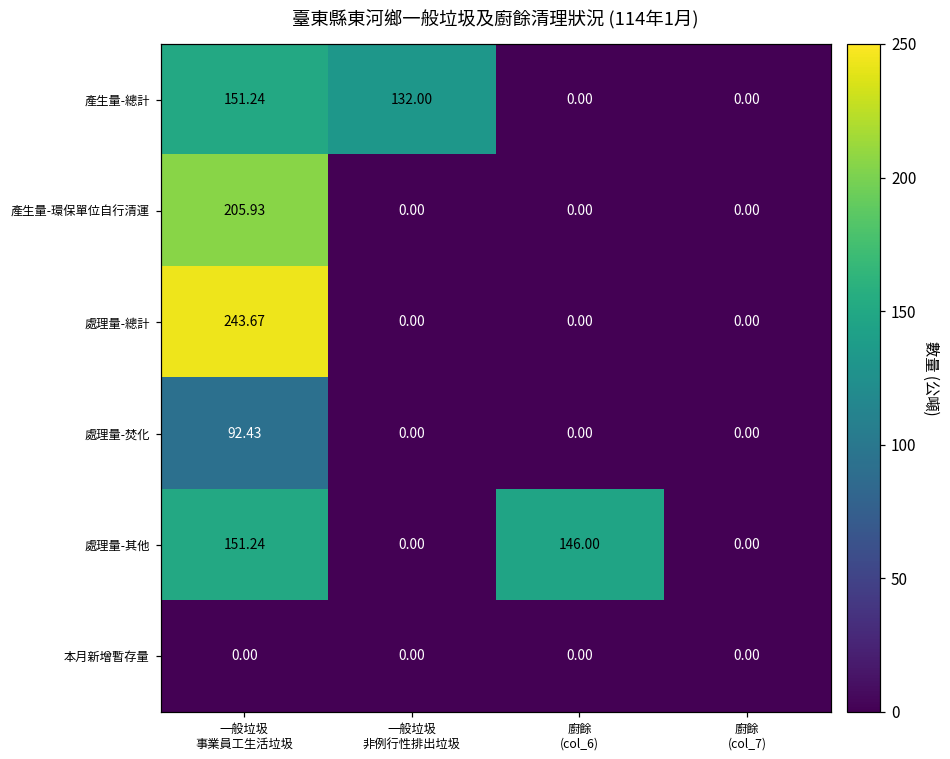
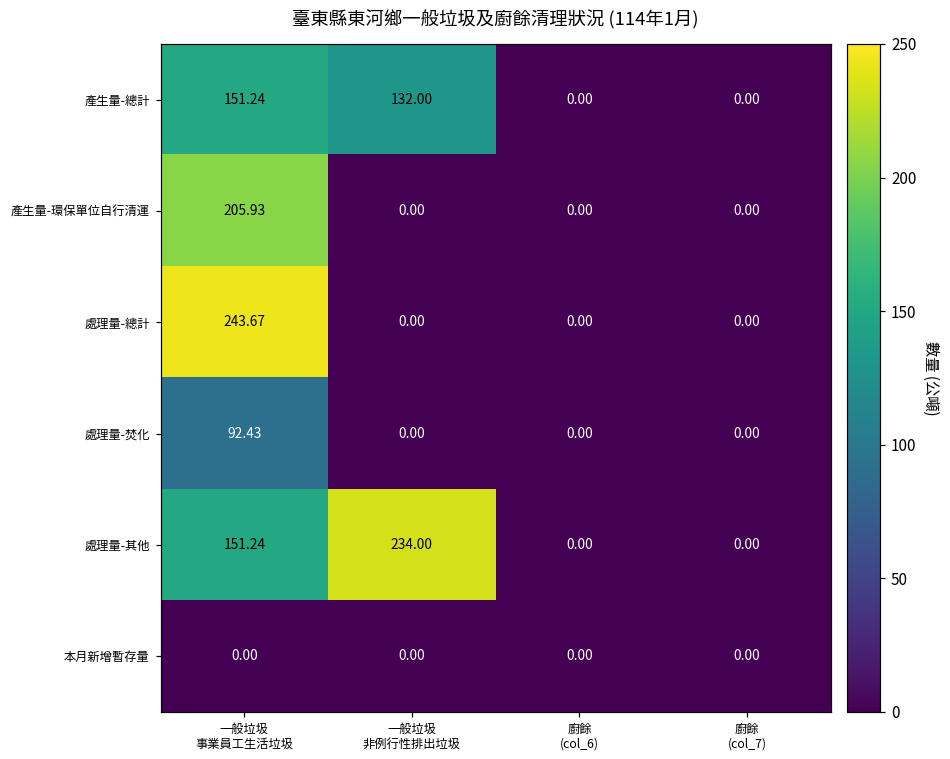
處理量-其他, 一般垃圾 非例行性排出垃圾: 0.00 -> 234.00
處理量-其他, 廚餘 (col_6): 146.00 -> 0.00
